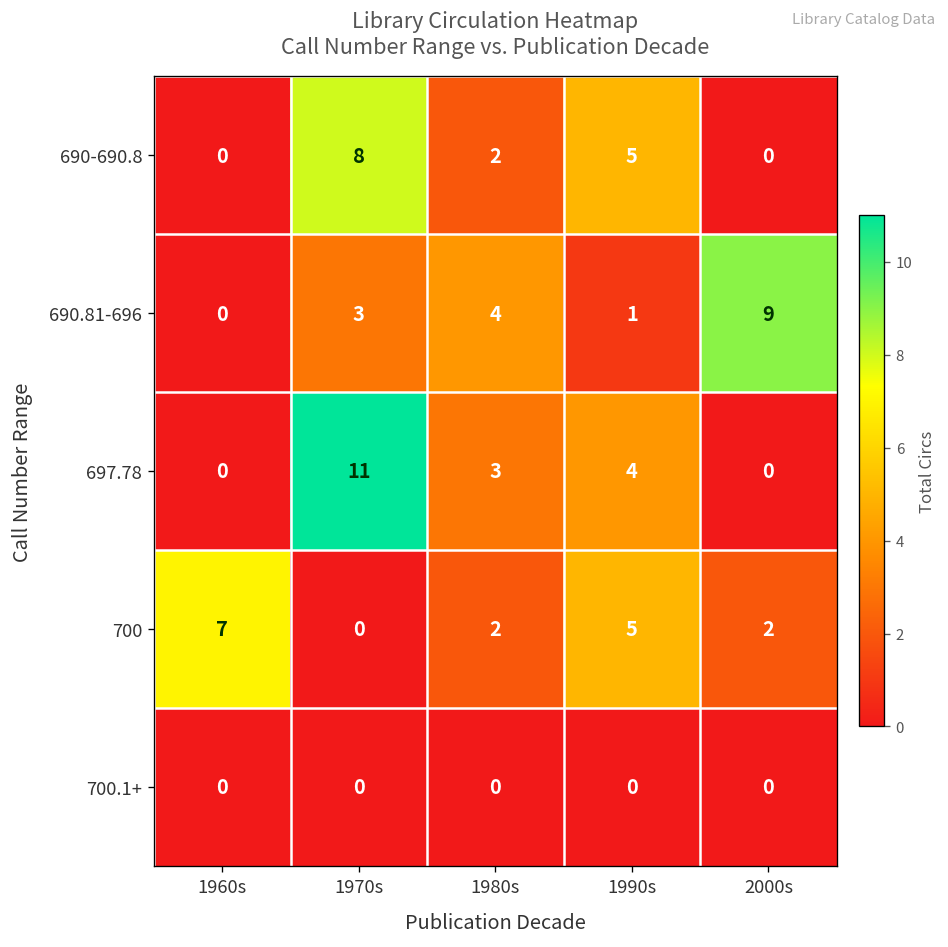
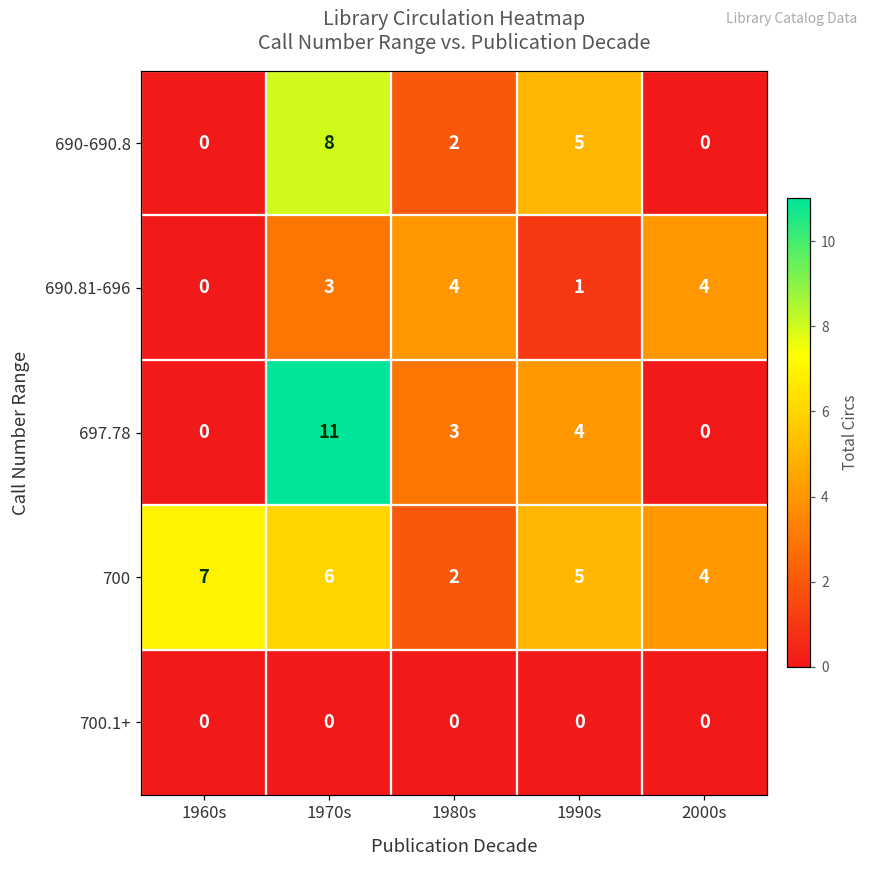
690.81-696, 2000s: 9 -> 4
700, 1970s: 0 -> 6
700, 2000s: 2 -> 4
